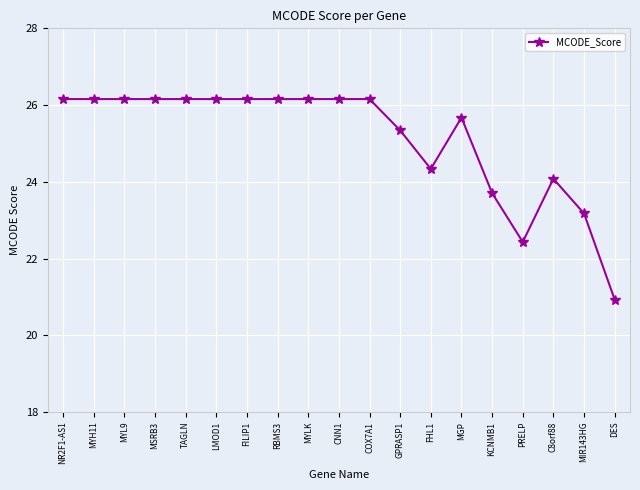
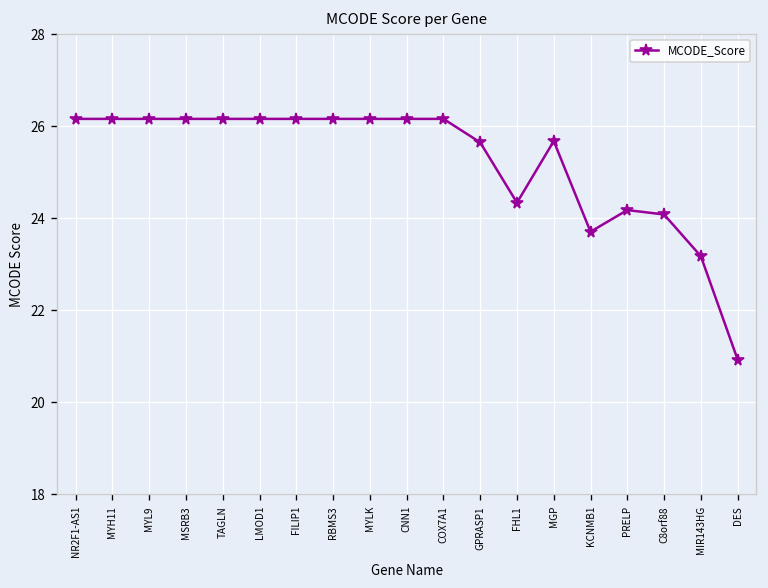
GPRASP1: 25.3 -> 25.6
PRELP: 22.4 -> 24.2
